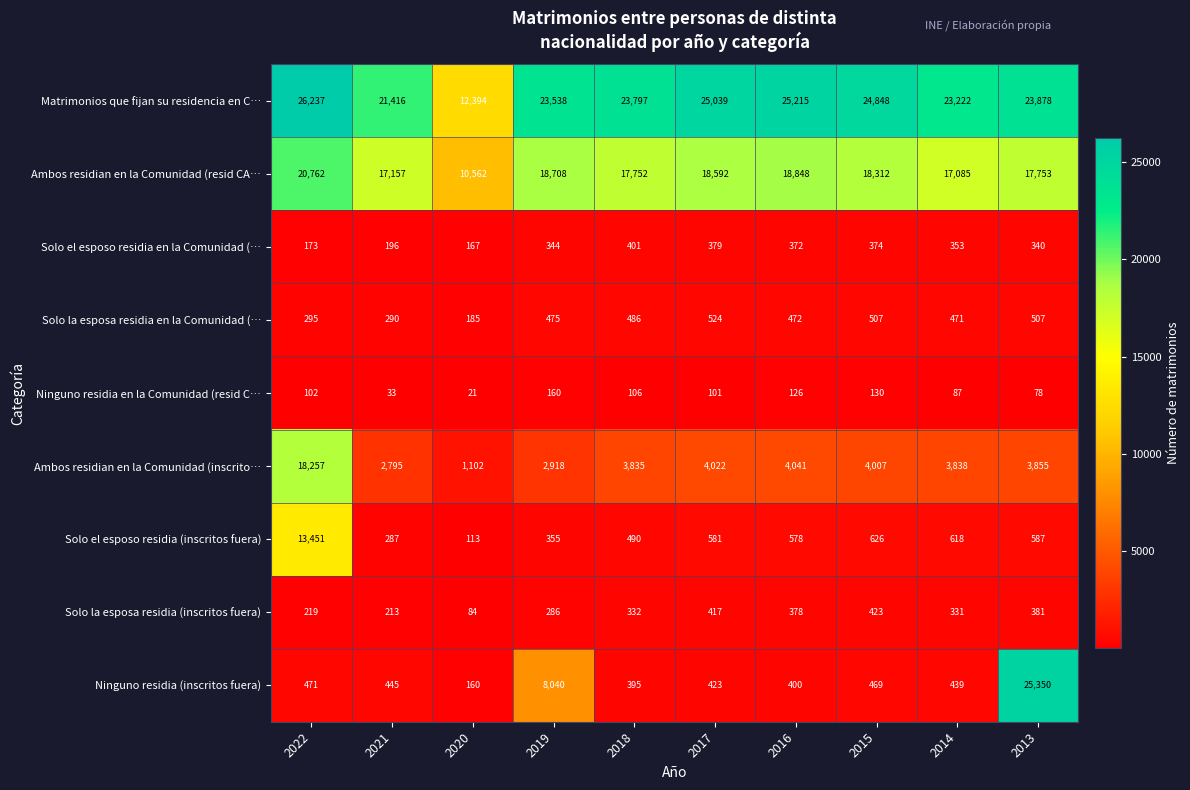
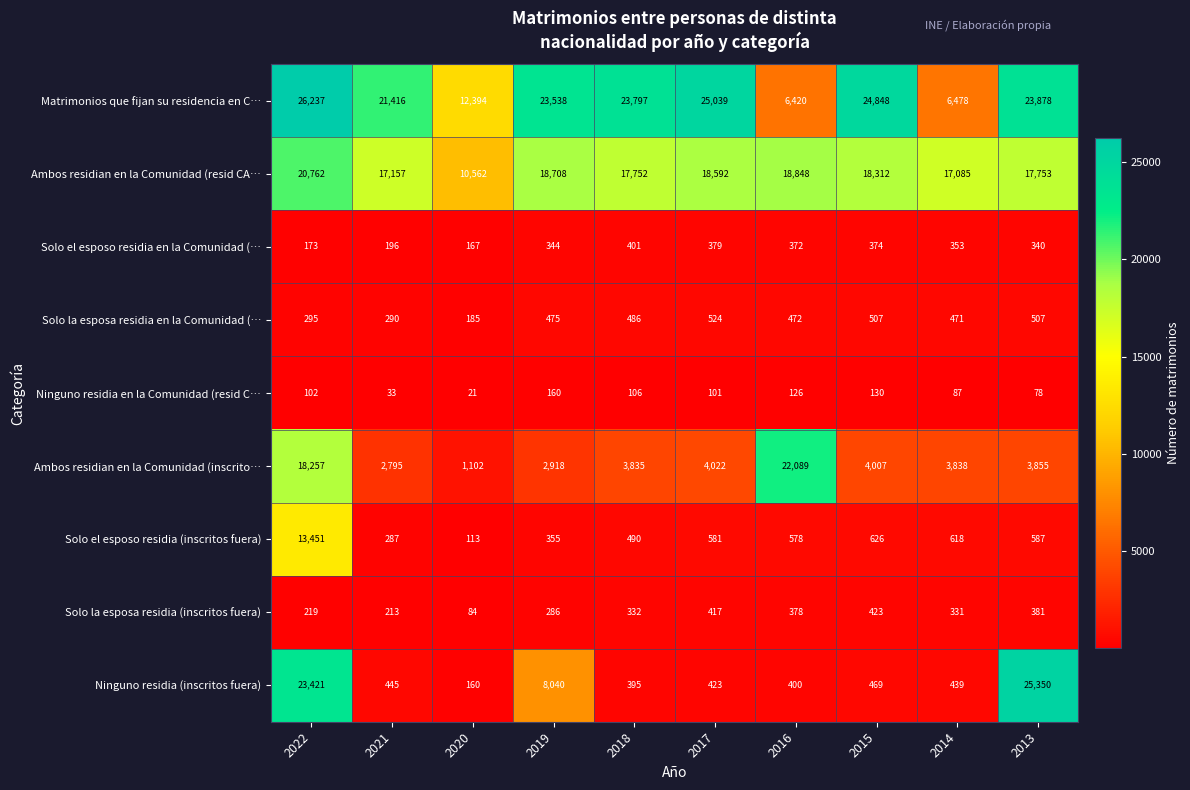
Matrimonios que fijan su residencia en C…, 2016: 25,215 -> 6,420
Matrimonios que fijan su residencia en C…, 2014: 23,222 -> 6,478
Ambos residian en la Comunidad (inscrito…, 2016: 4,041 -> 22,089
Ninguno residia (inscritos fuera), 2022: 471 -> 23,421
